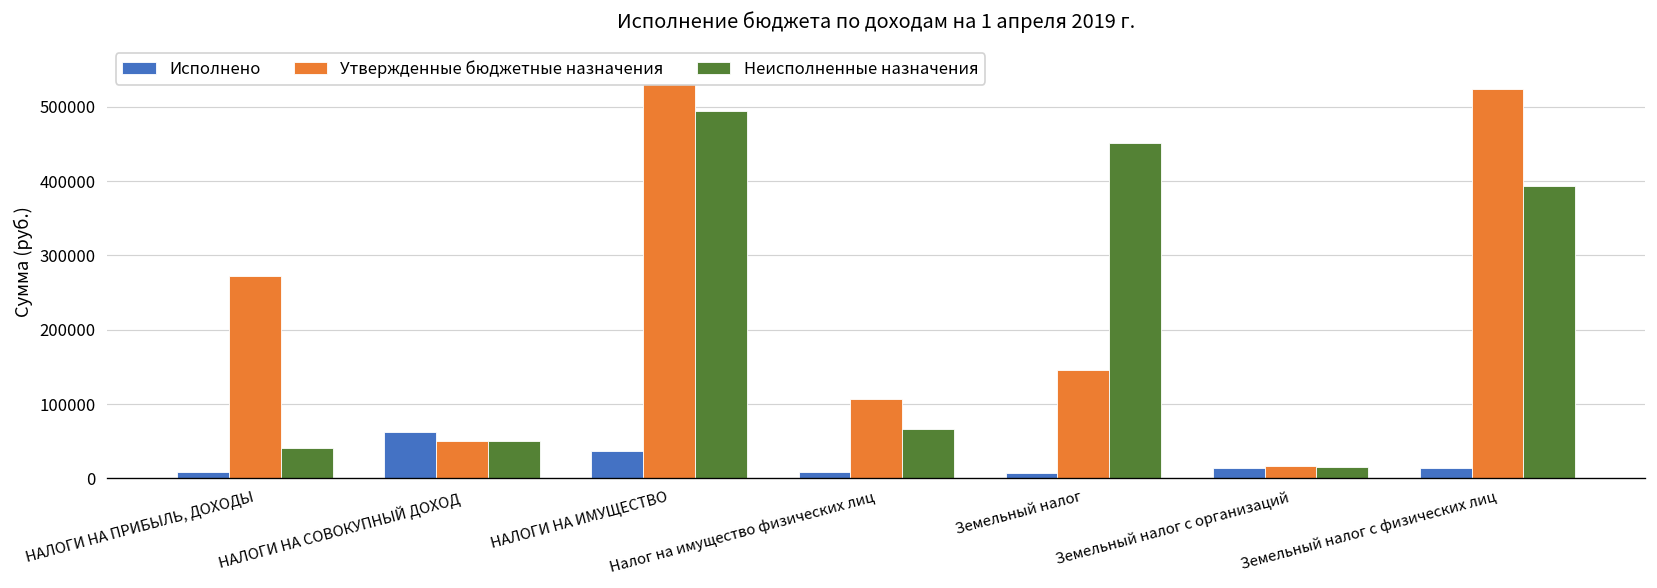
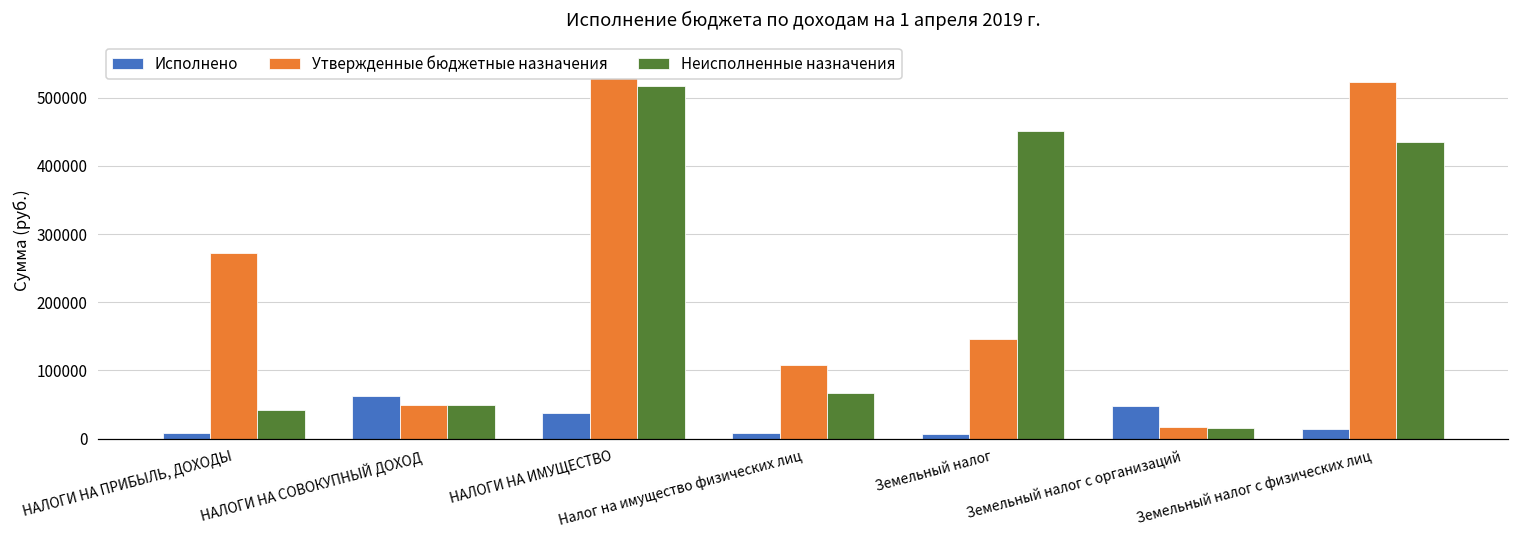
Неисполненные назначения, НАЛОГИ НА ИМУЩЕСТВО: 490000 -> 520000
Исполнено, Земельный налог с организаций: 10000 -> 50000
Неисполненные назначения, Земельный налог с физических лиц: 390000 -> 440000
